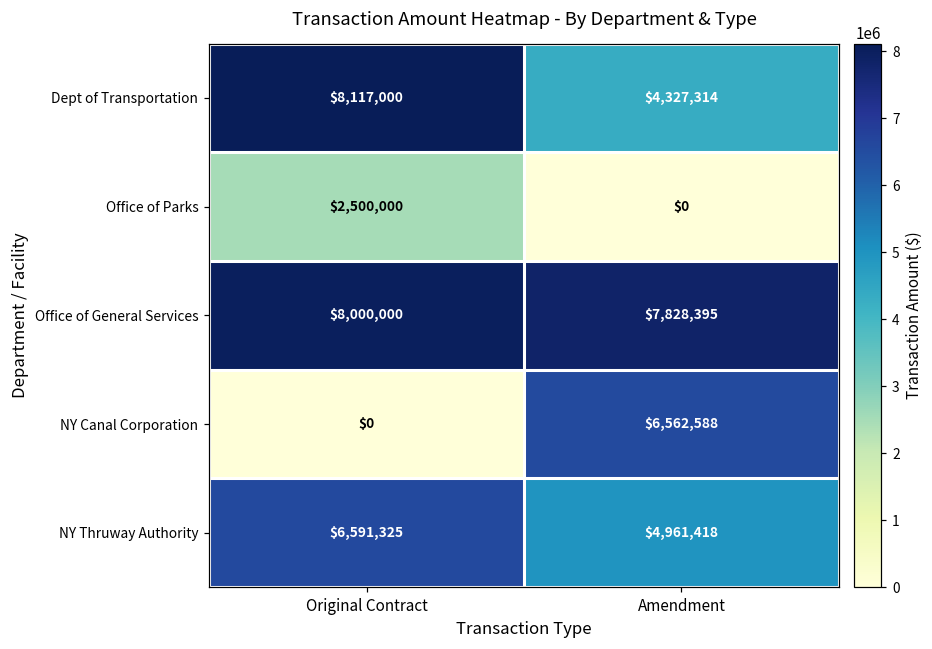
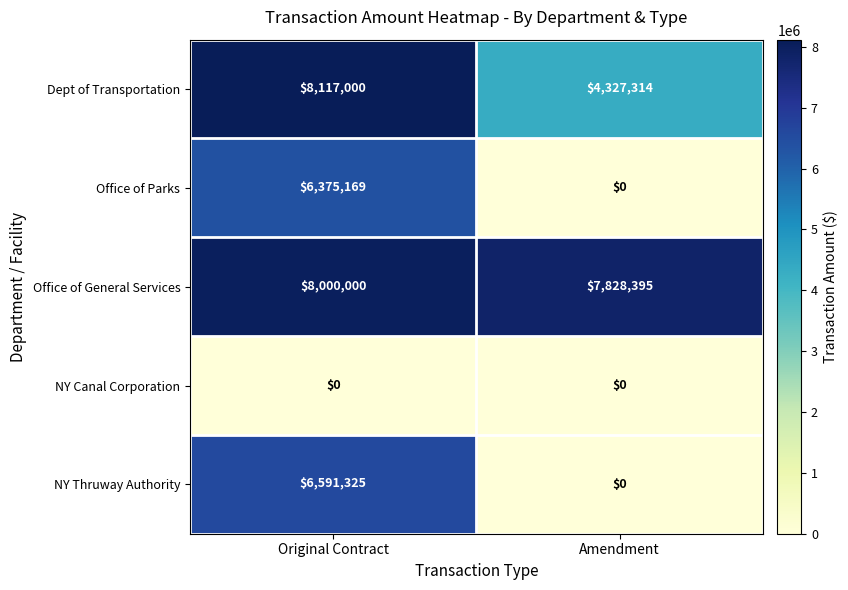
Office of Parks, Original Contract: $2,500,000 -> $6,375,169
NY Canal Corporation, Amendment: $6,562,588 -> $0
NY Thruway Authority, Amendment: $4,961,418 -> $0
